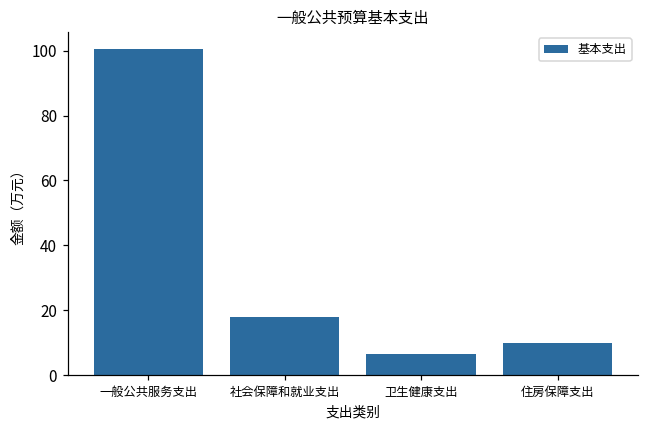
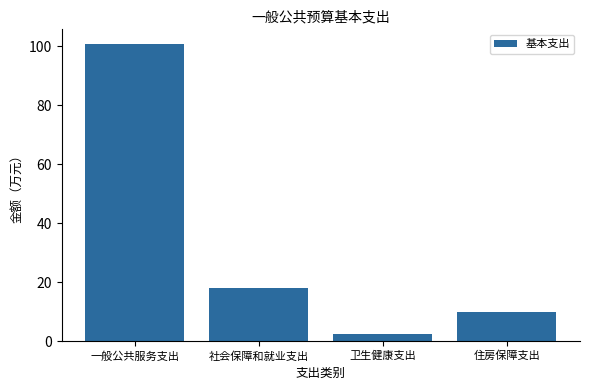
卫生健康支出: 7 -> 2
